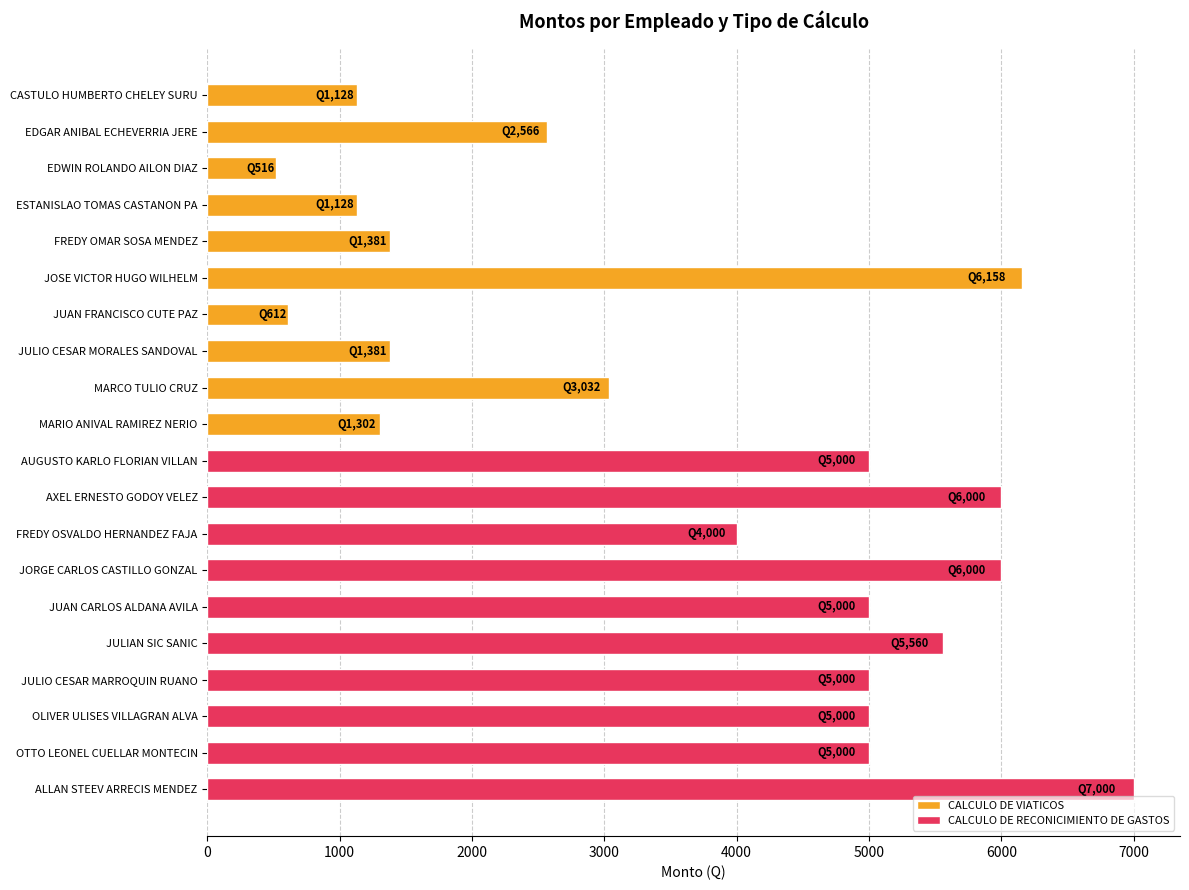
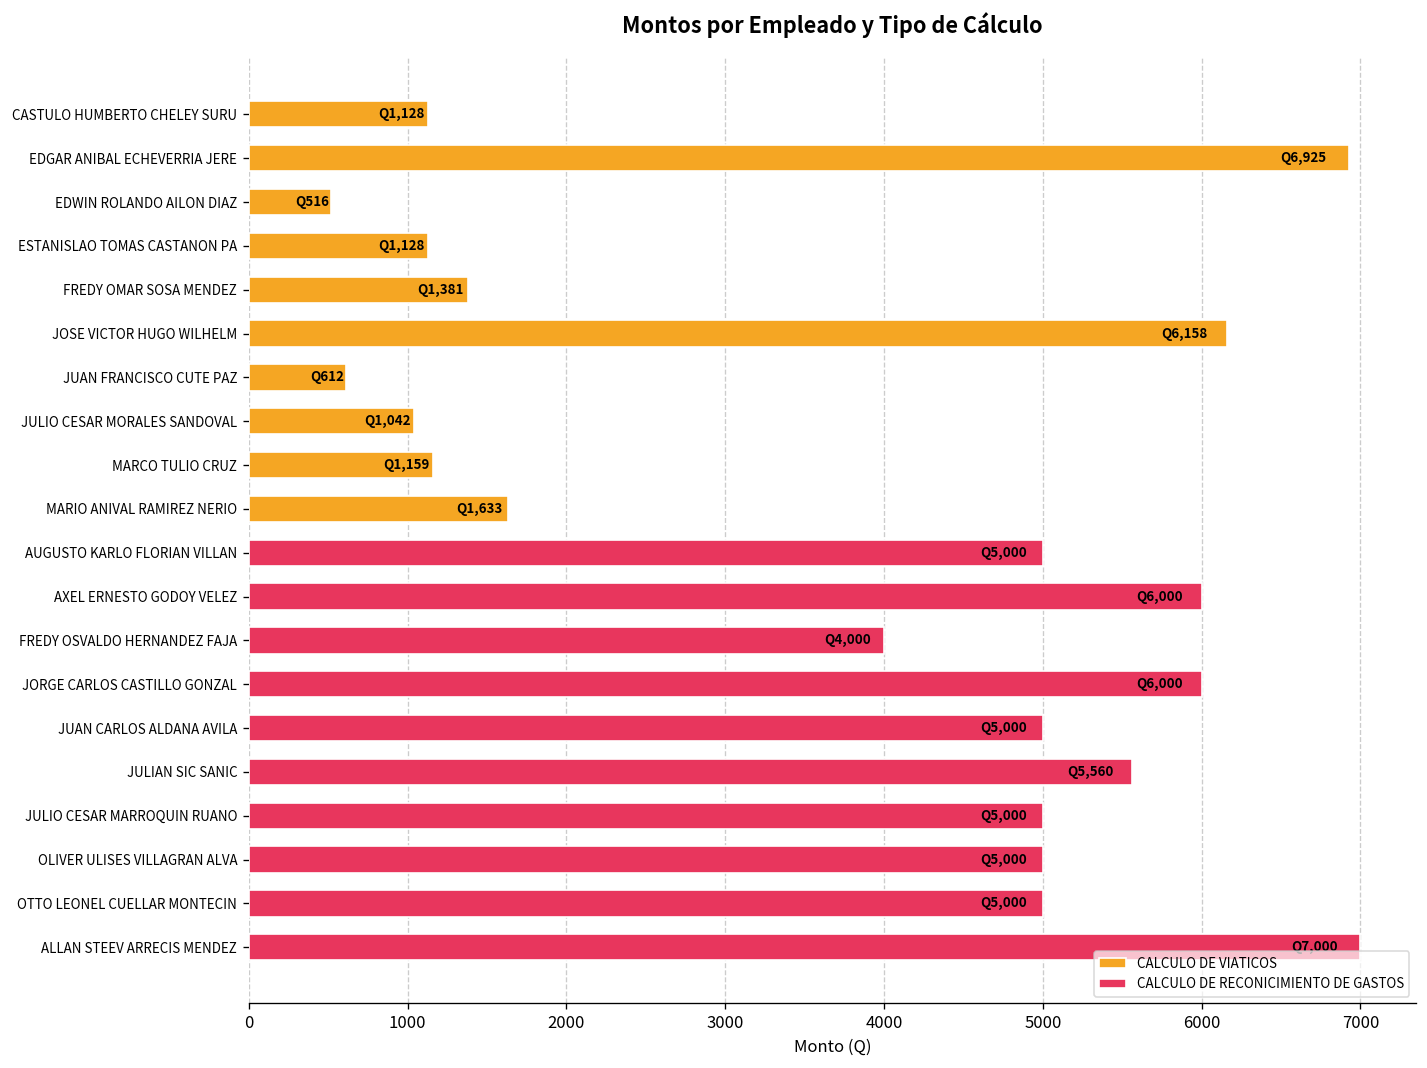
CALCULO DE VIATICOS, EDGAR ANIBAL ECHEVERRIA JERE: 2,566 -> 6,925
CALCULO DE VIATICOS, JULIO CESAR MORALES SANDOVAL: 1,381 -> 1,042
CALCULO DE VIATICOS, MARCO TULIO CRUZ: 3,032 -> 1,159
CALCULO DE VIATICOS, MARIO ANIVAL RAMIREZ NERIO: 1,302 -> 1,633
